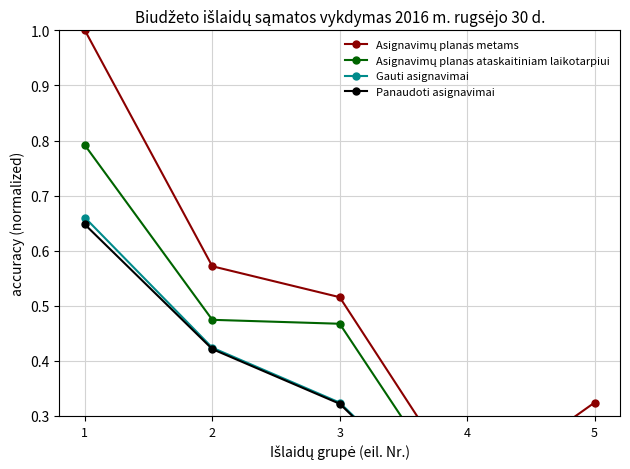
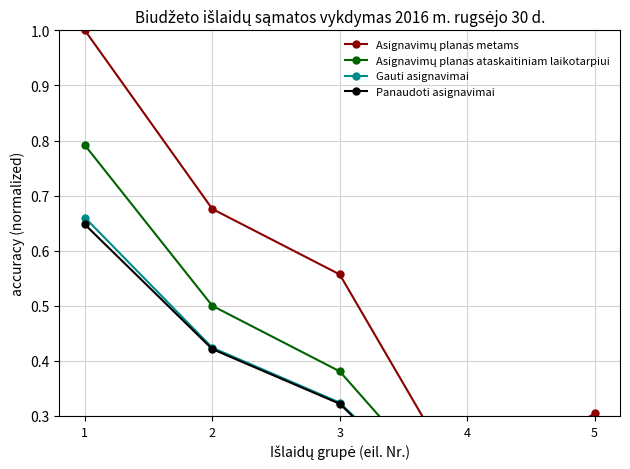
Asignavimų planas metams, 2: 0.57 -> 0.68
Asignavimų planas ataskaitiniam laikotarpiui, 2: 0.47 -> 0.50
Asignavimų planas metams, 3: 0.52 -> 0.56
Asignavimų planas ataskaitiniam laikotarpiui, 3: 0.47 -> 0.38
Asignavimų planas metams, 5: 0.32 -> 0.30
